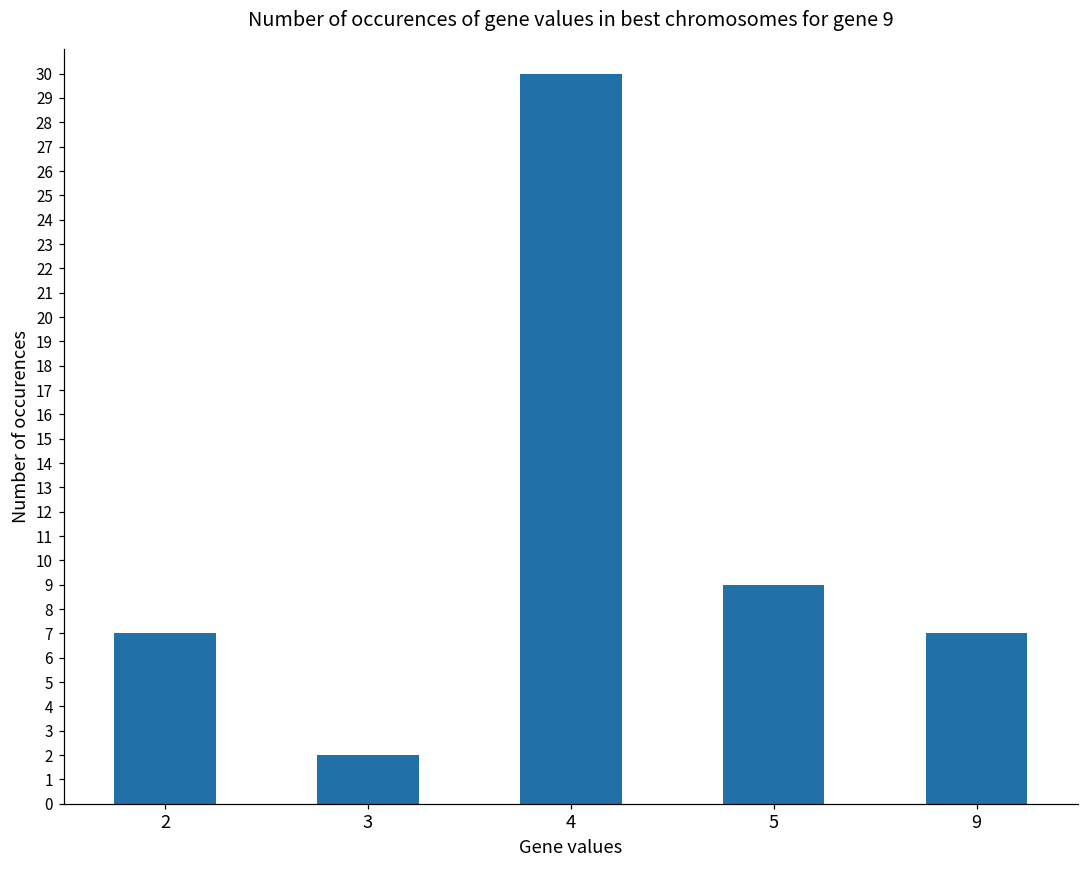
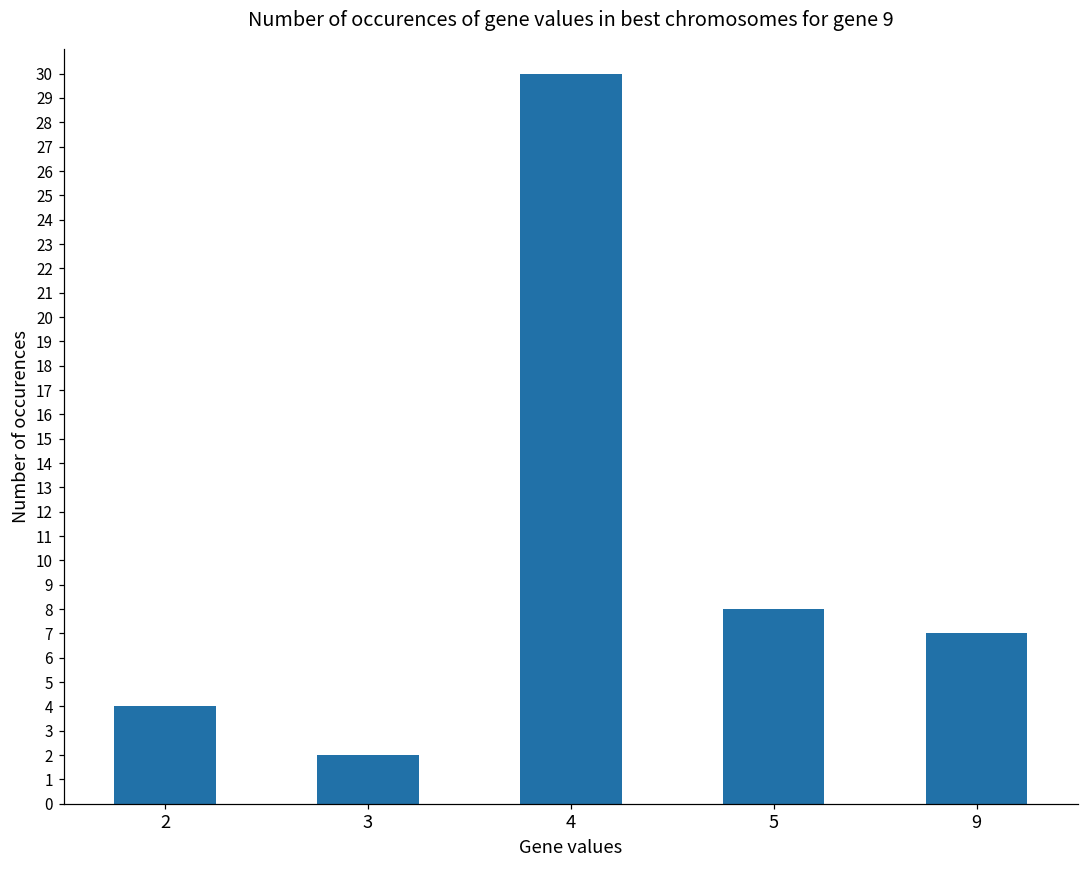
2: 7 -> 4
5: 9 -> 8
